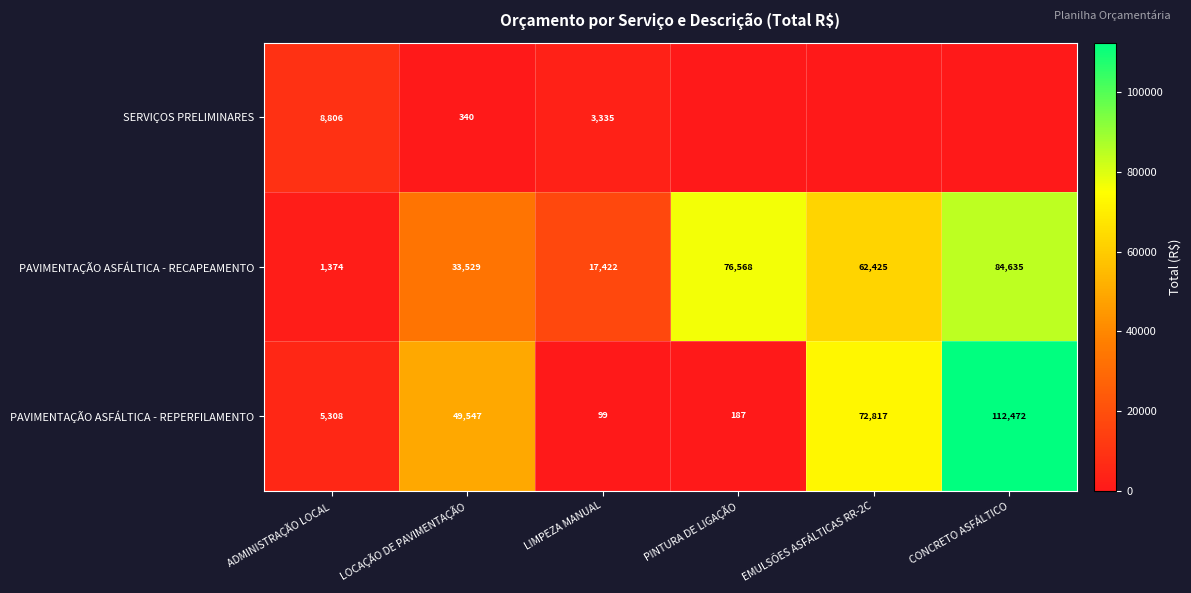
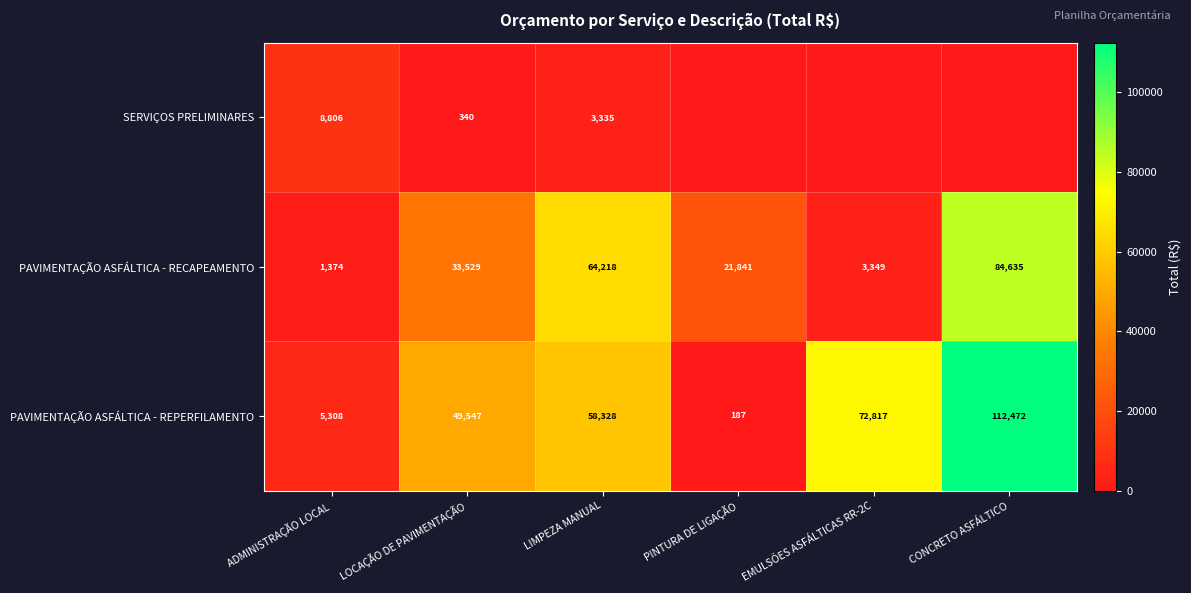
PAVIMENTAÇÃO ASFÁLTICA - RECAPEAMENTO, LIMPEZA MANUAL: 17,422 -> 64,218
PAVIMENTAÇÃO ASFÁLTICA - RECAPEAMENTO, PINTURA DE LIGAÇÃO: 76,568 -> 21,841
PAVIMENTAÇÃO ASFÁLTICA - RECAPEAMENTO, EMULSÕES ASFÁLTICAS RR-2C: 62,425 -> 3,349
PAVIMENTAÇÃO ASFÁLTICA - REPERFILAMENTO, LIMPEZA MANUAL: 99 -> 58,328
